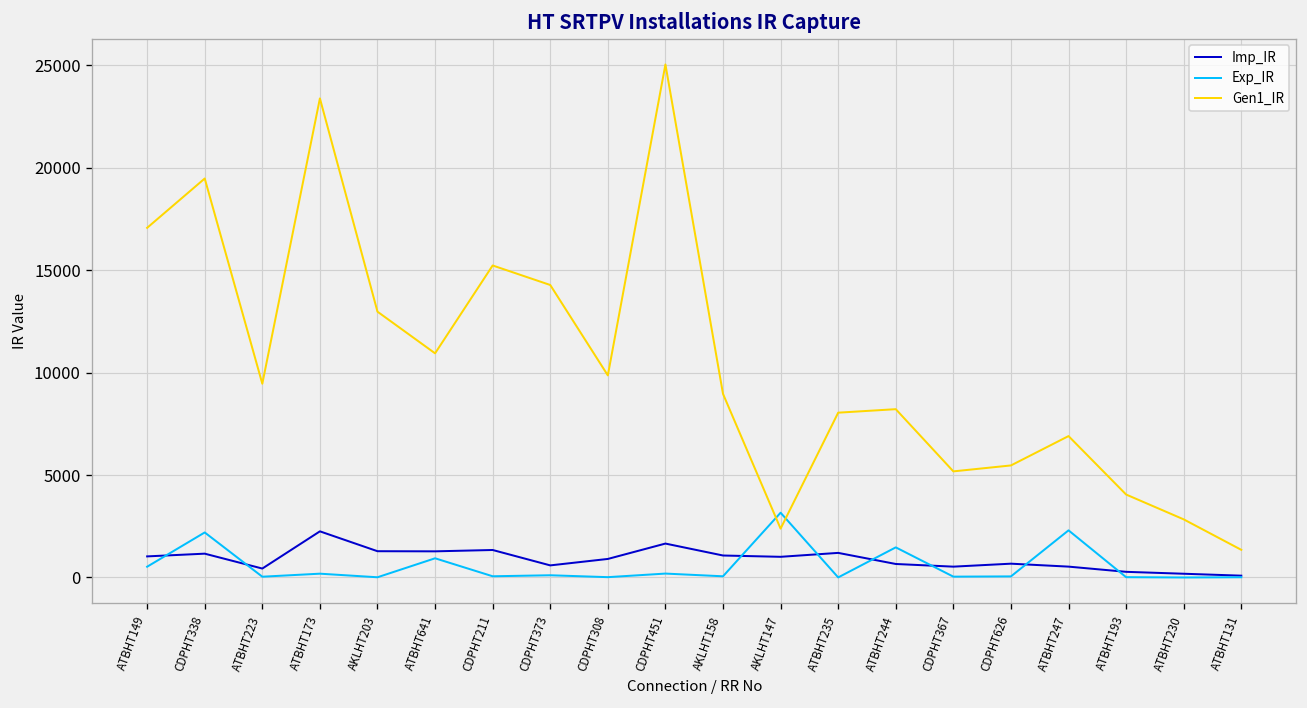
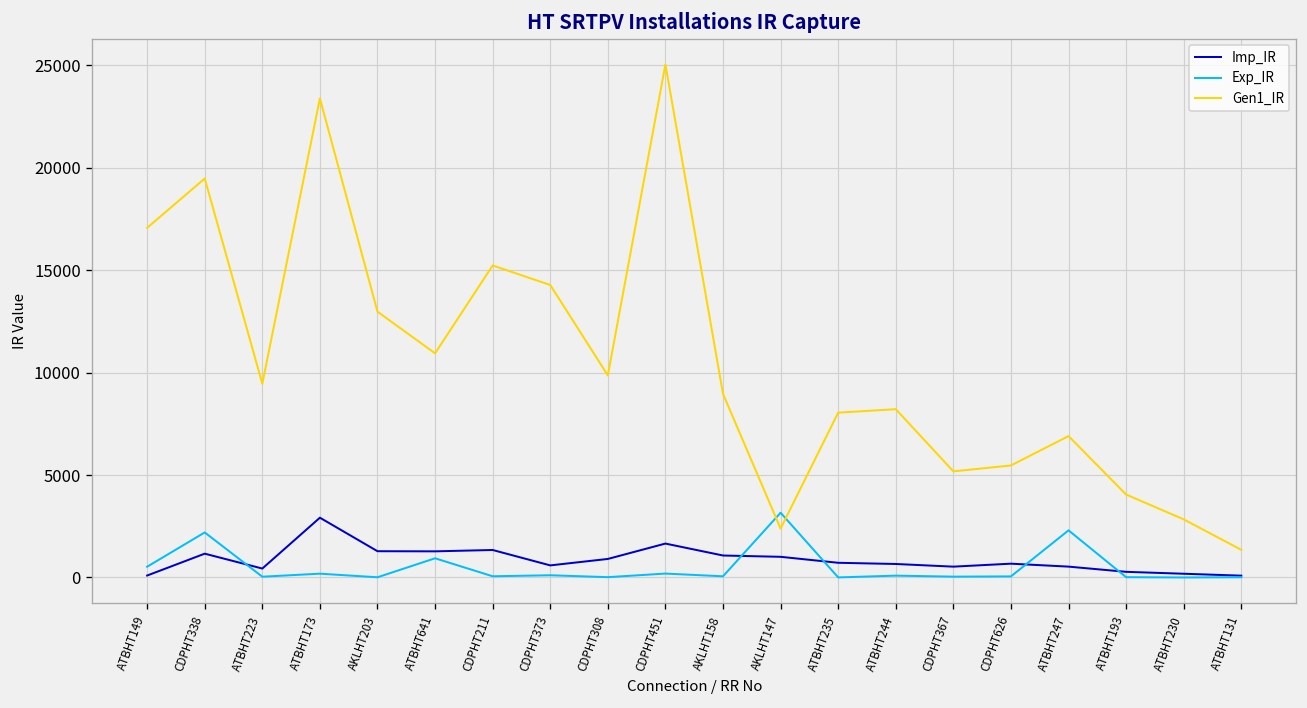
Imp_IR, ATBHT149: 1000 -> 100
Imp_IR, ATBHT173: 2300 -> 2900
Imp_IR, ATBHT235: 1200 -> 700
Exp_IR, ATBHT244: 1500 -> 100
